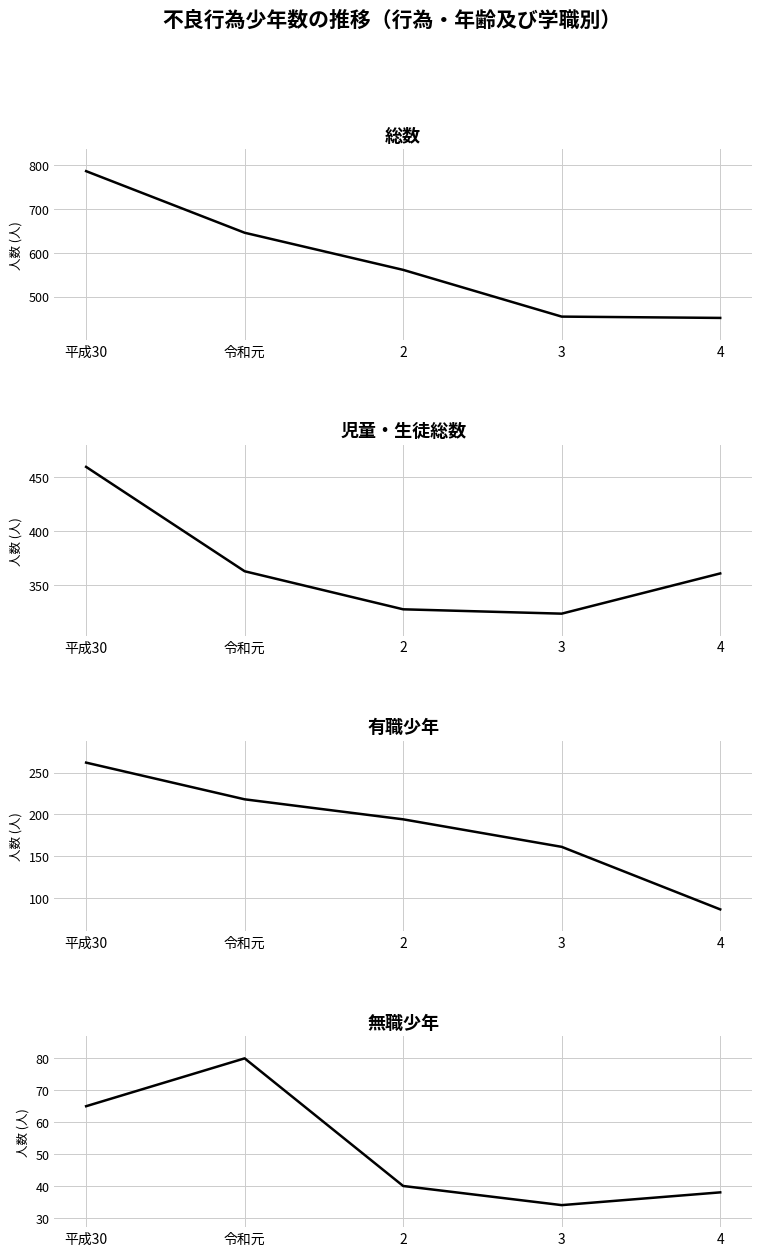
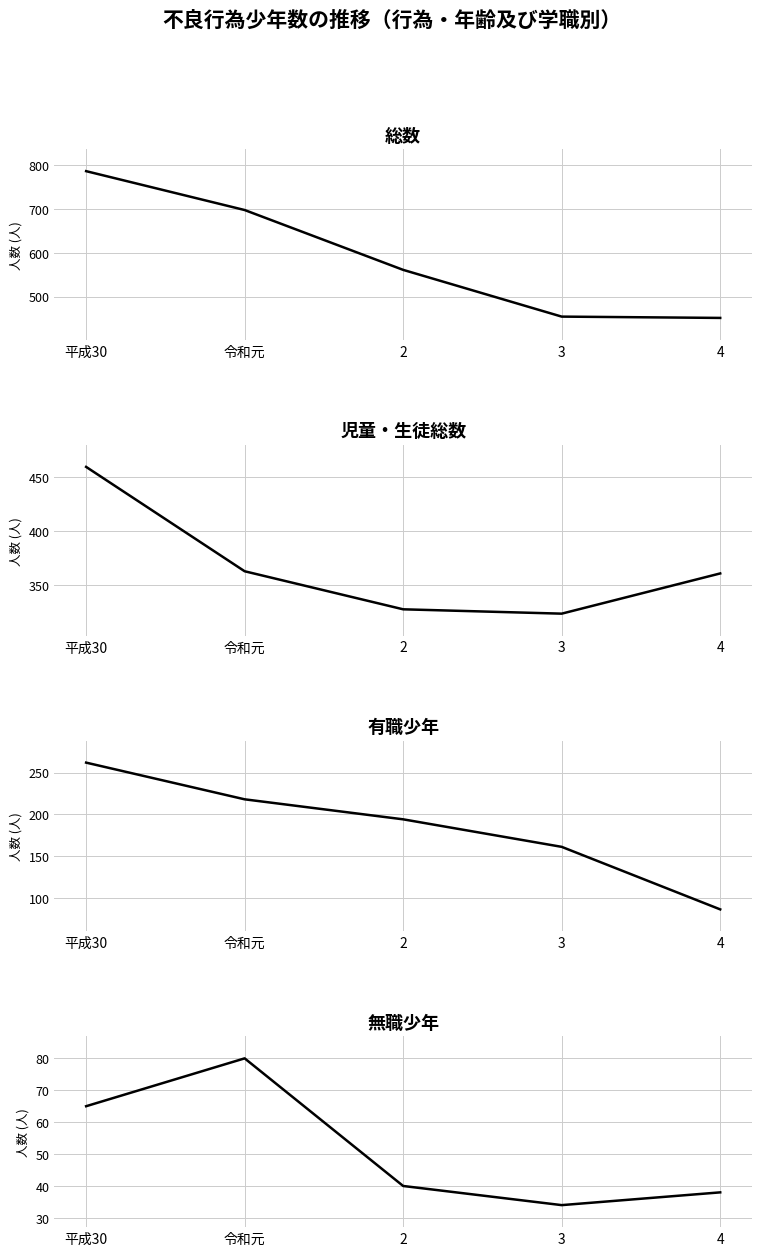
総数, 令和元: 650 -> 700
